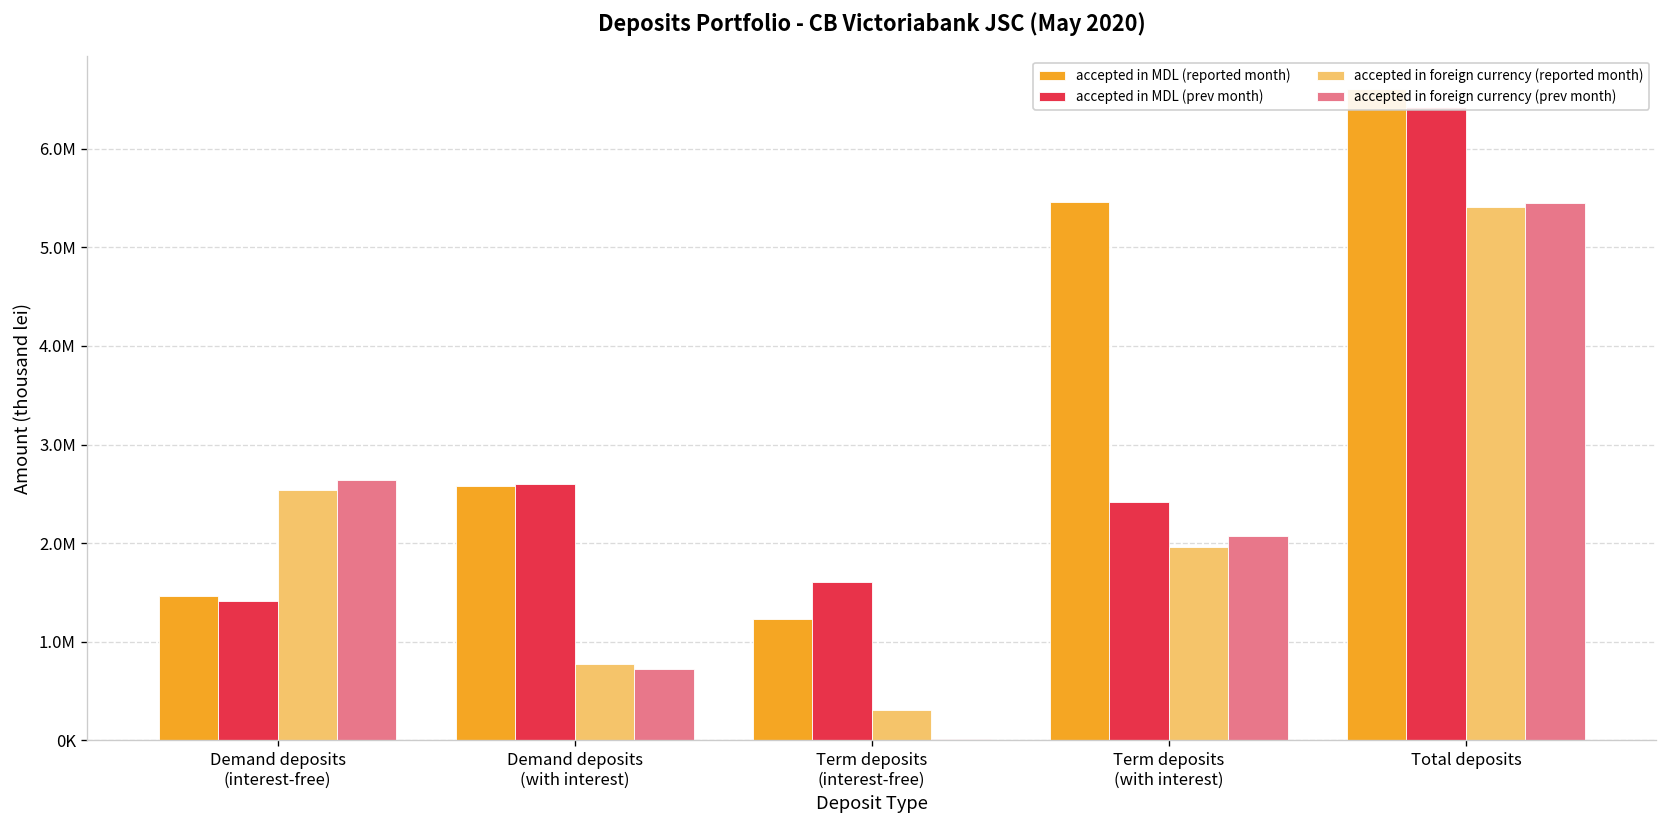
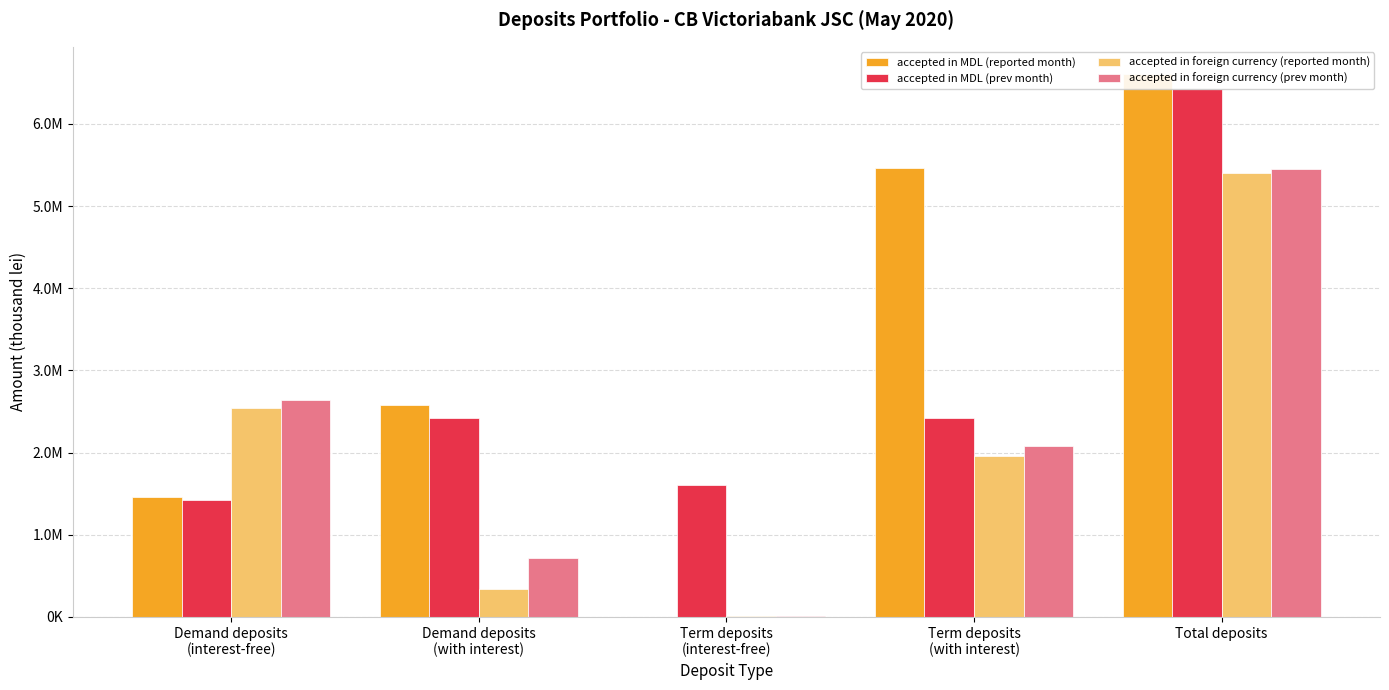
accepted in MDL (prev month), Demand deposits (with interest): 2600000 -> 2400000
accepted in foreign currency (reported month), Demand deposits (with interest): 800000 -> 300000
accepted in MDL (reported month), Term deposits (interest-free): 1200000 -> 0
accepted in foreign currency (reported month), Term deposits (interest-free): 300000 -> 0
